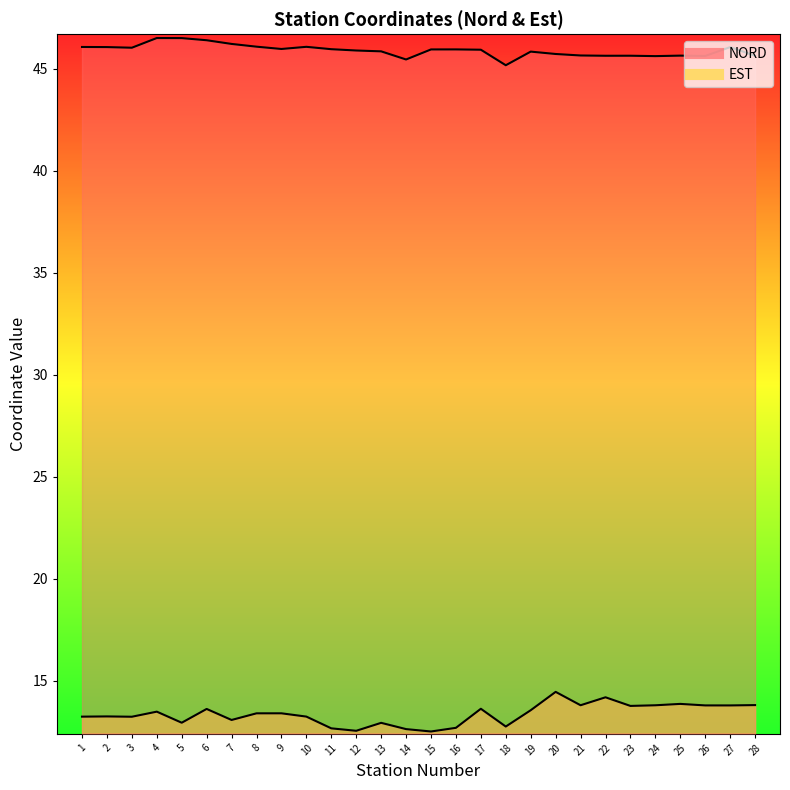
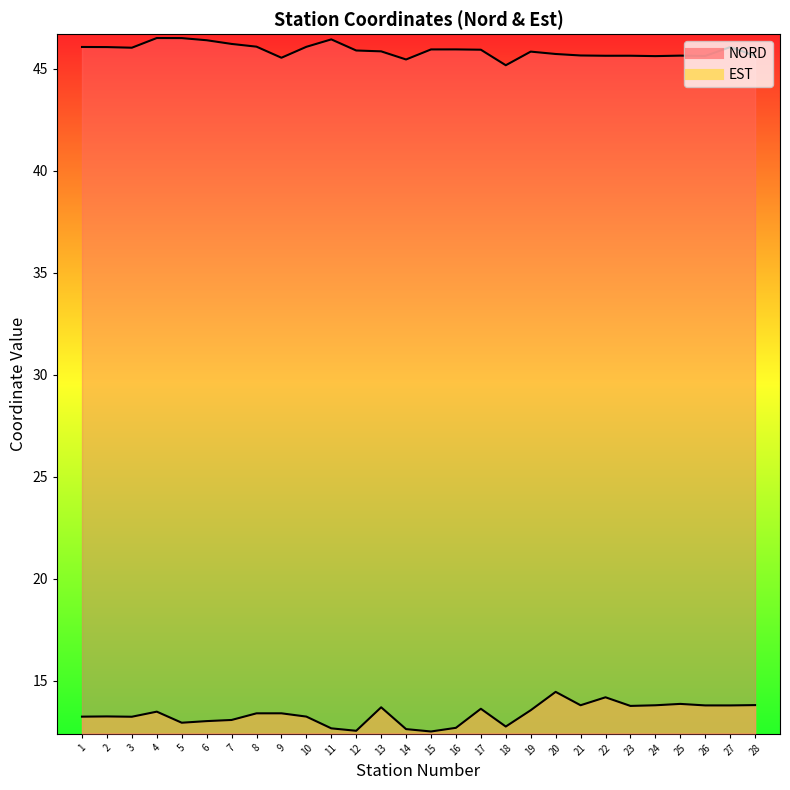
EST, 6: 13.6 -> 13.0
NORD, 9: 46.0 -> 45.5
NORD, 11: 46.0 -> 46.4
EST, 13: 12.9 -> 13.7
